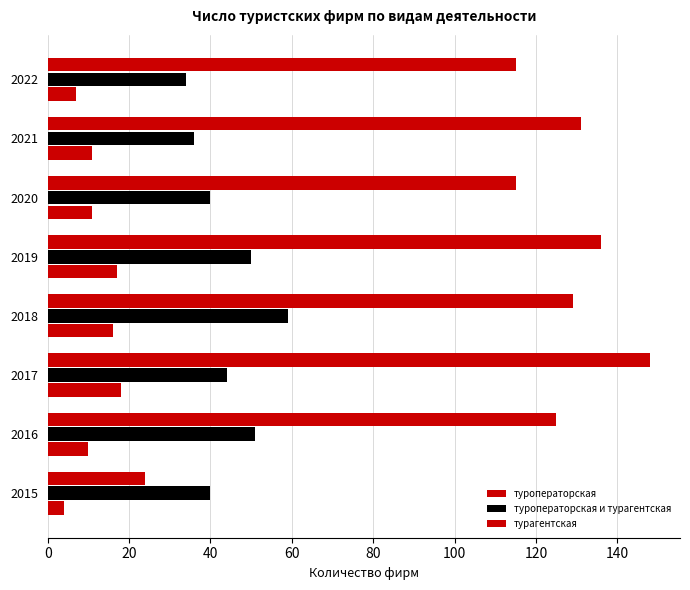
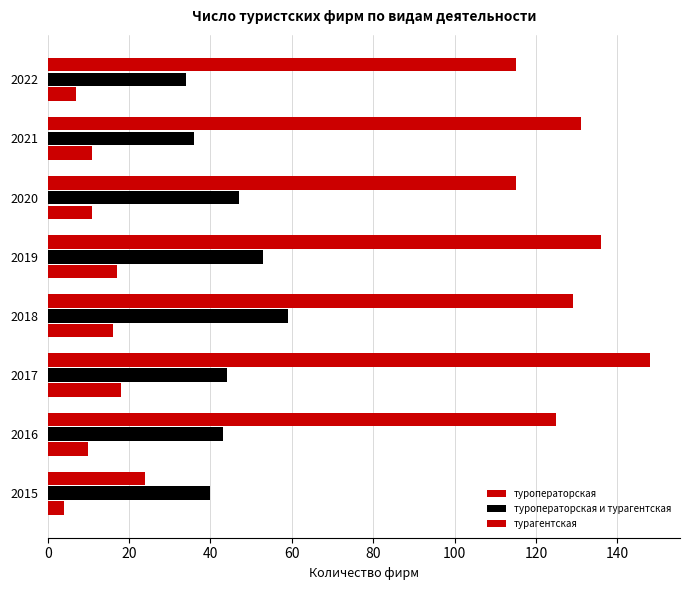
туроператорская и турагентская, 2020: 40 -> 47
туроператорская и турагентская, 2019: 50 -> 53
туроператорская и турагентская, 2016: 51 -> 43
